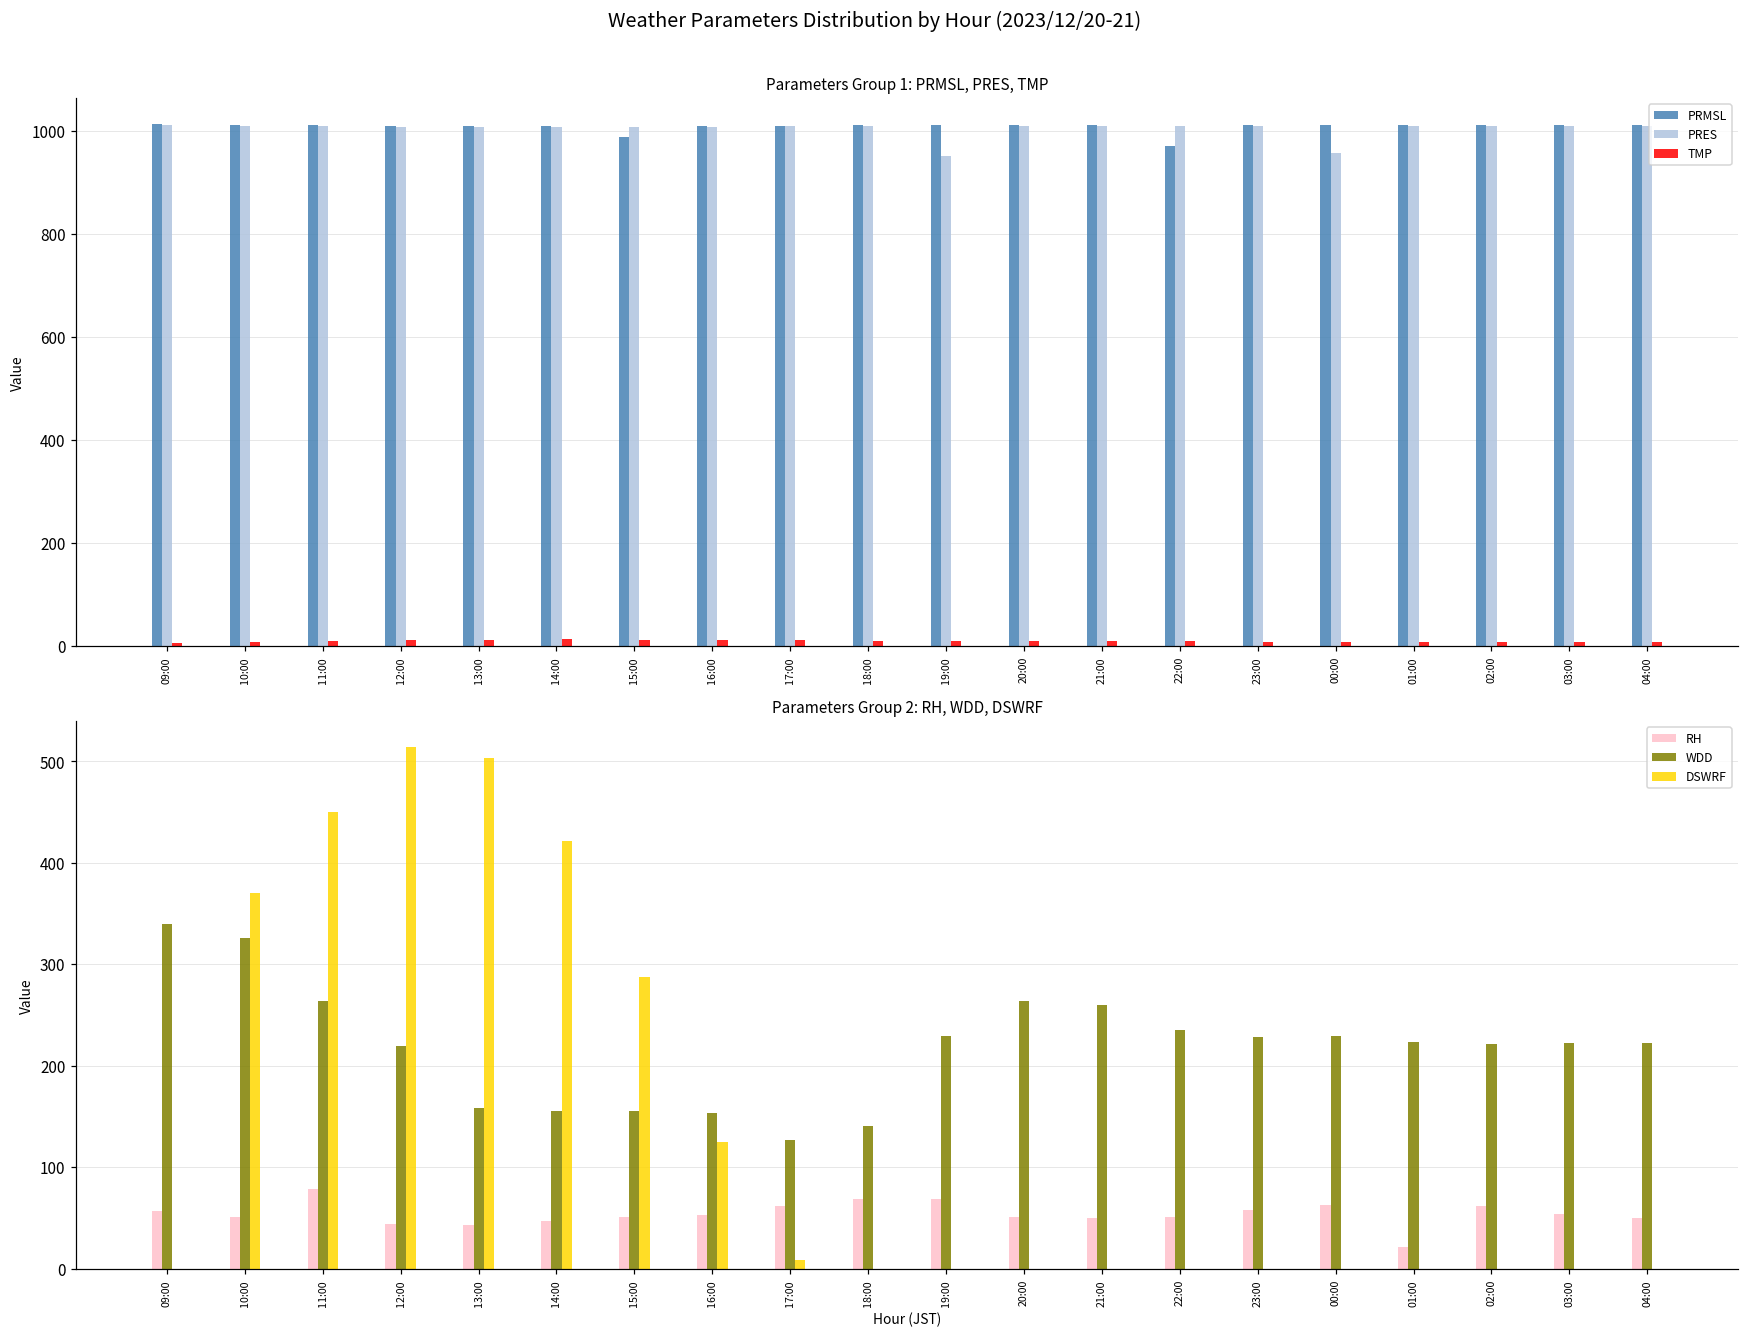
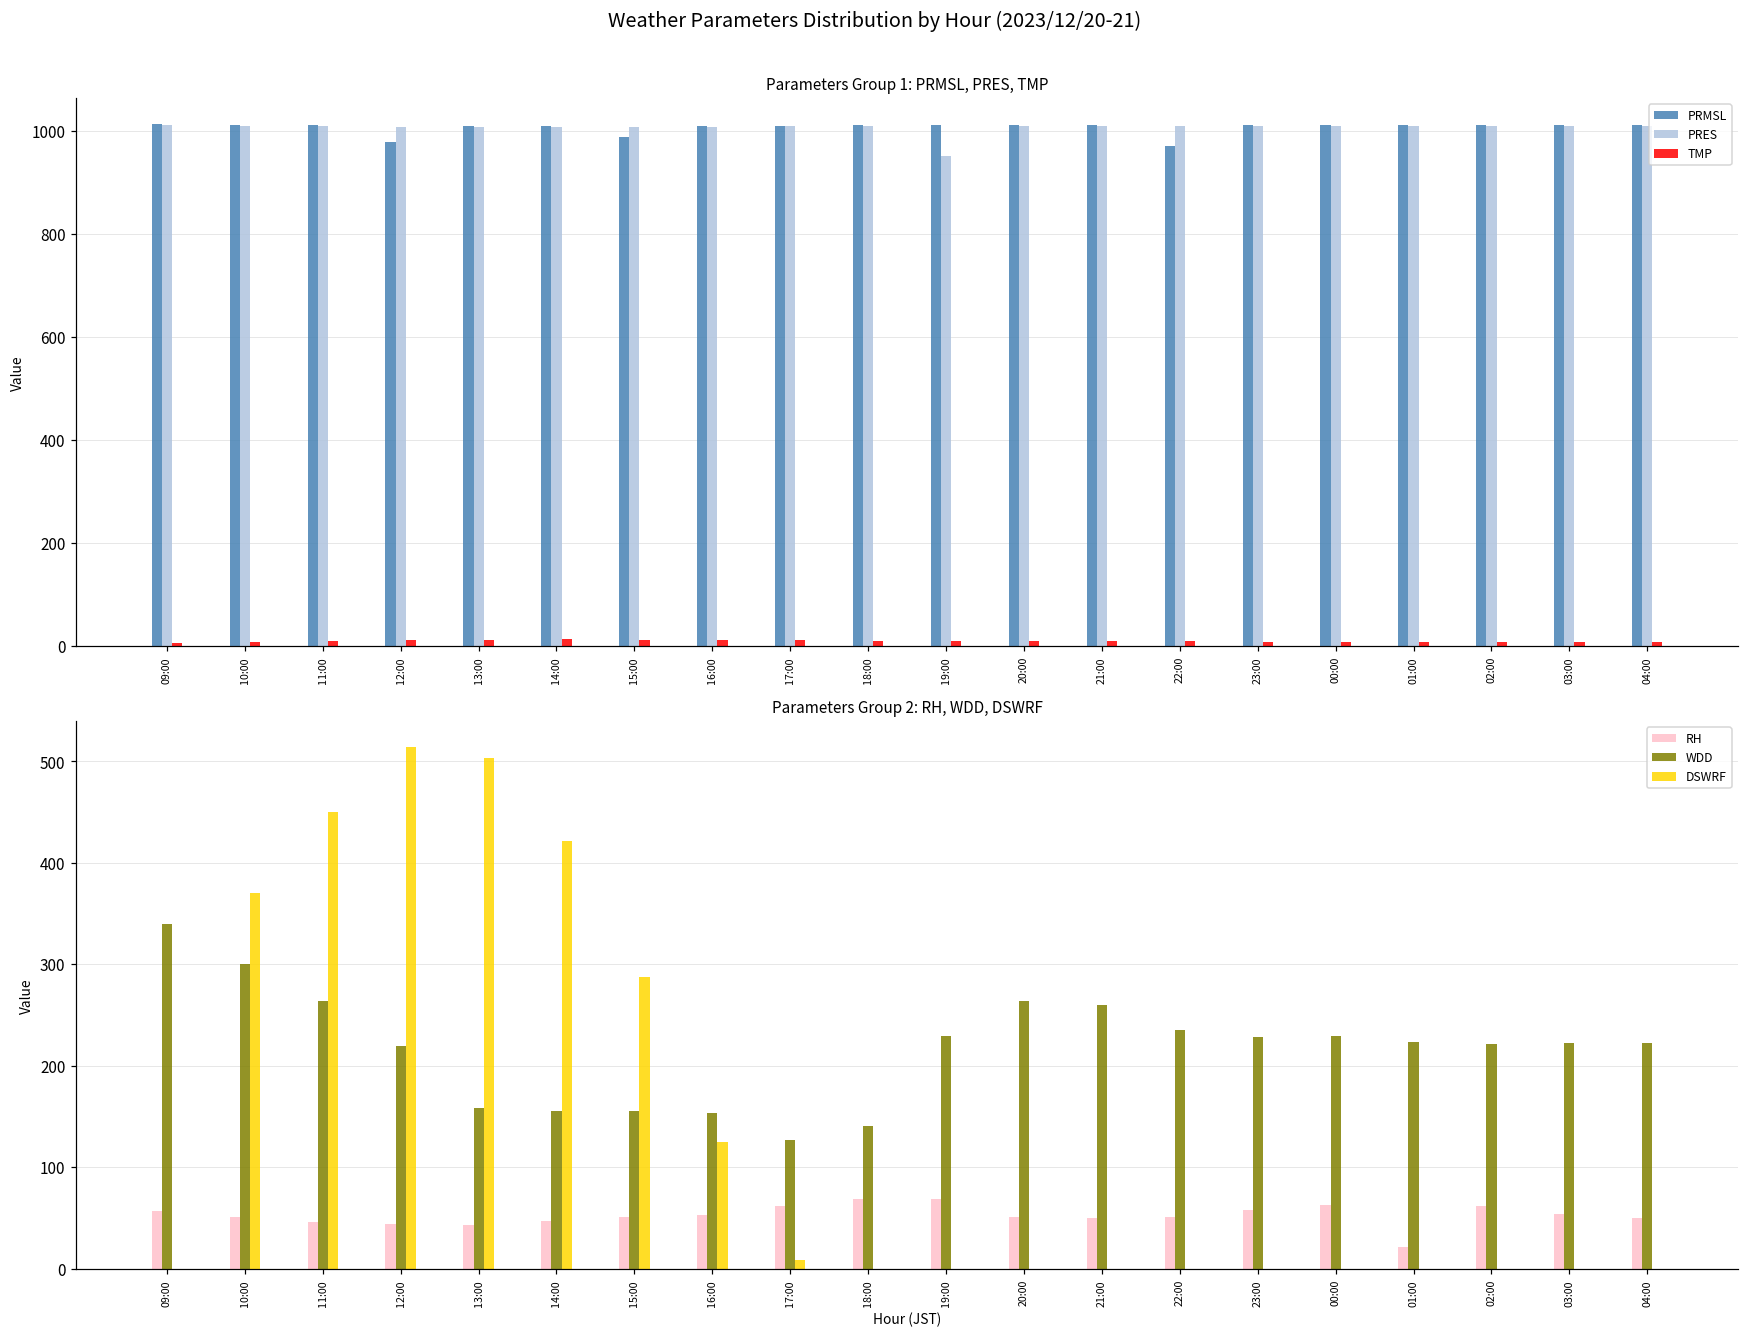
Parameters Group 1: PRMSL, PRES, TMP, PRMSL, 12:00: 1010 -> 980
Parameters Group 1: PRMSL, PRES, TMP, PRES, 00:00: 960 -> 1010
Parameters Group 2: RH, WDD, DSWRF, WDD, 10:00: 330 -> 300
Parameters Group 2: RH, WDD, DSWRF, RH, 11:00: 80 -> 50
